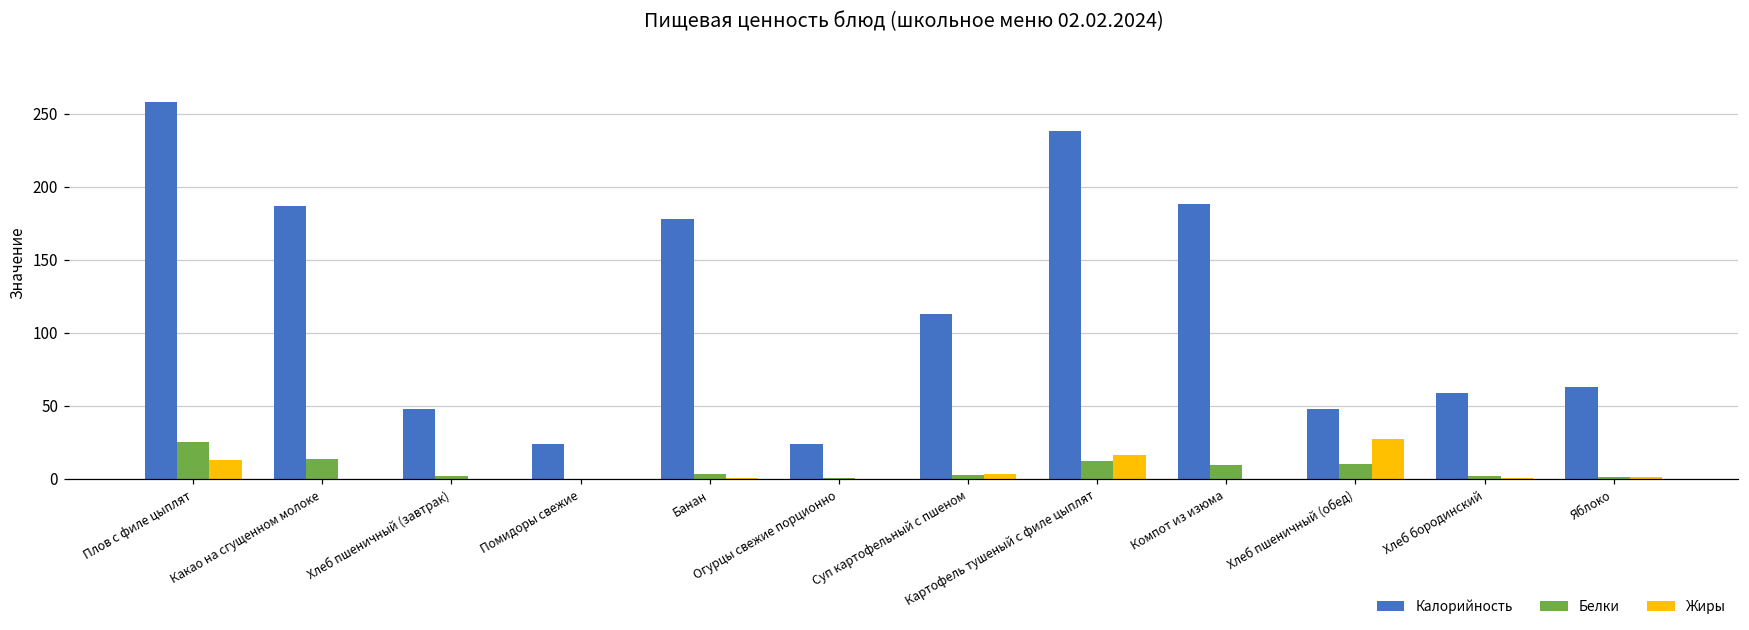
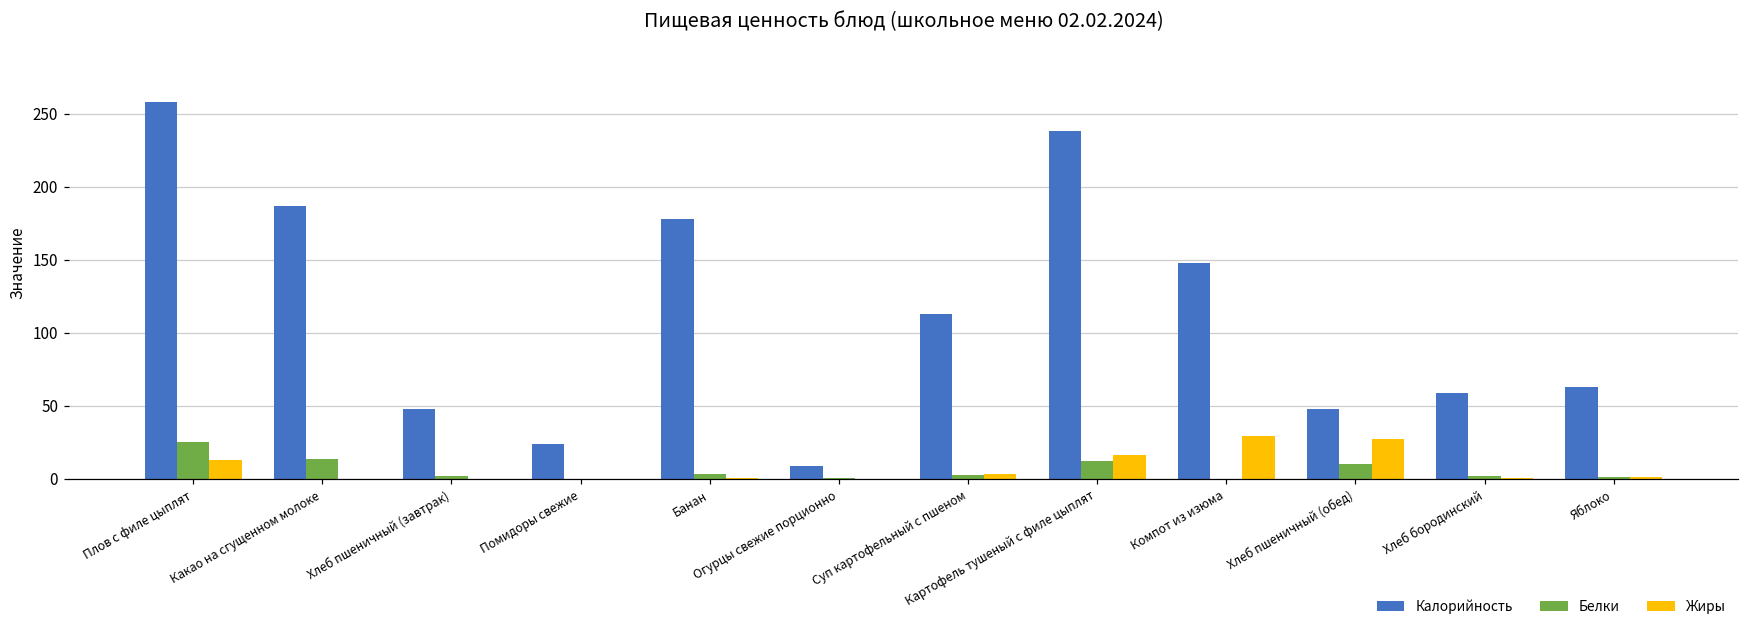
Калорийность, Огурцы свежие порционно: 23 -> 8
Калорийность, Компот из изюма: 188 -> 148
Белки, Компот из изюма: 9 -> 0
Жиры, Компот из изюма: 0 -> 29
